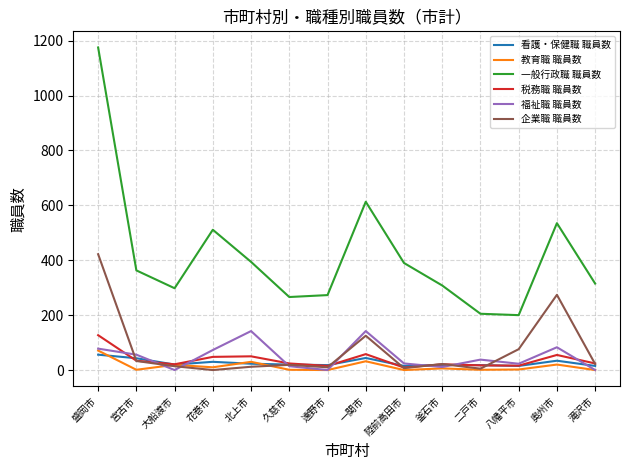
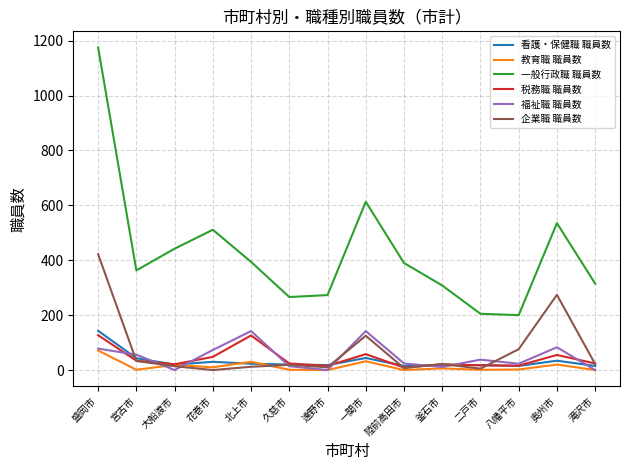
看護・保健職 職員数, 盛岡市: 60 -> 140
一般行政職 職員数, 大船渡市: 300 -> 440
税務職 職員数, 北上市: 50 -> 130
